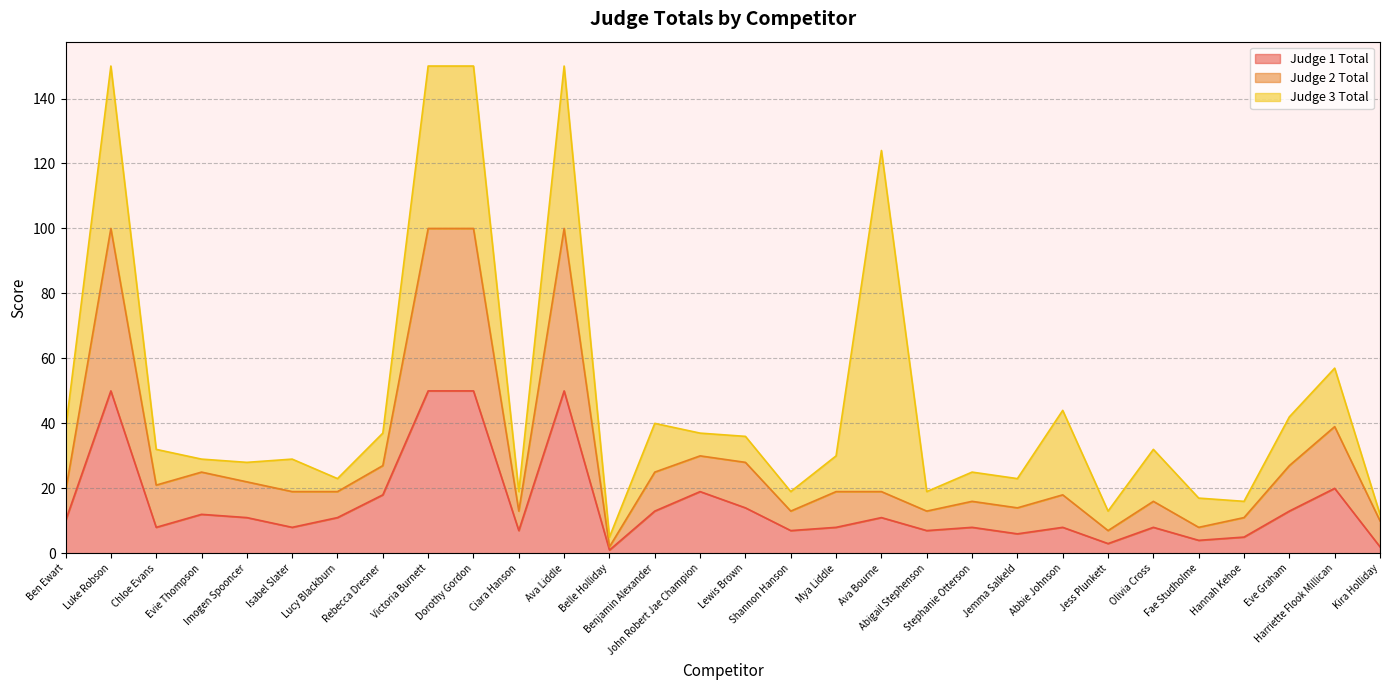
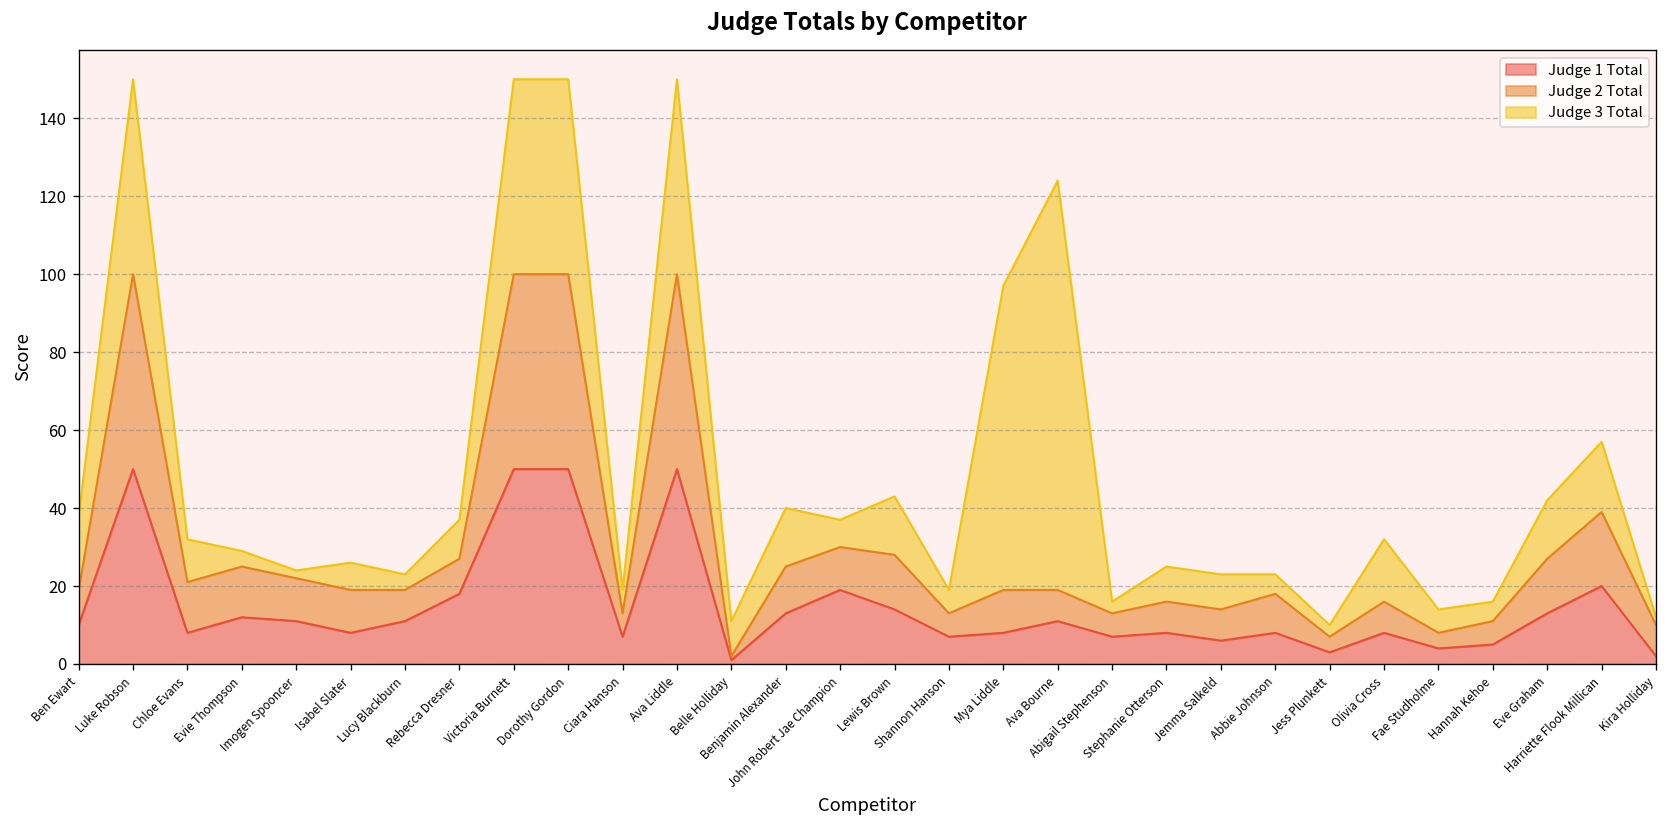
Judge 3 Total, Imogen Spooncer: 6 -> 2
Judge 3 Total, Isabel Slater: 10 -> 7
Judge 3 Total, Belle Holliday: 3 -> 9
Judge 3 Total, Lewis Brown: 8 -> 15
Judge 3 Total, Mya Liddle: 11 -> 78
Judge 3 Total, Abigail Stephenson: 6 -> 3
Judge 3 Total, Abbie Johnson: 26 -> 5
Judge 3 Total, Jess Plunkett: 6 -> 3
Judge 3 Total, Fae Studholme: 9 -> 6
